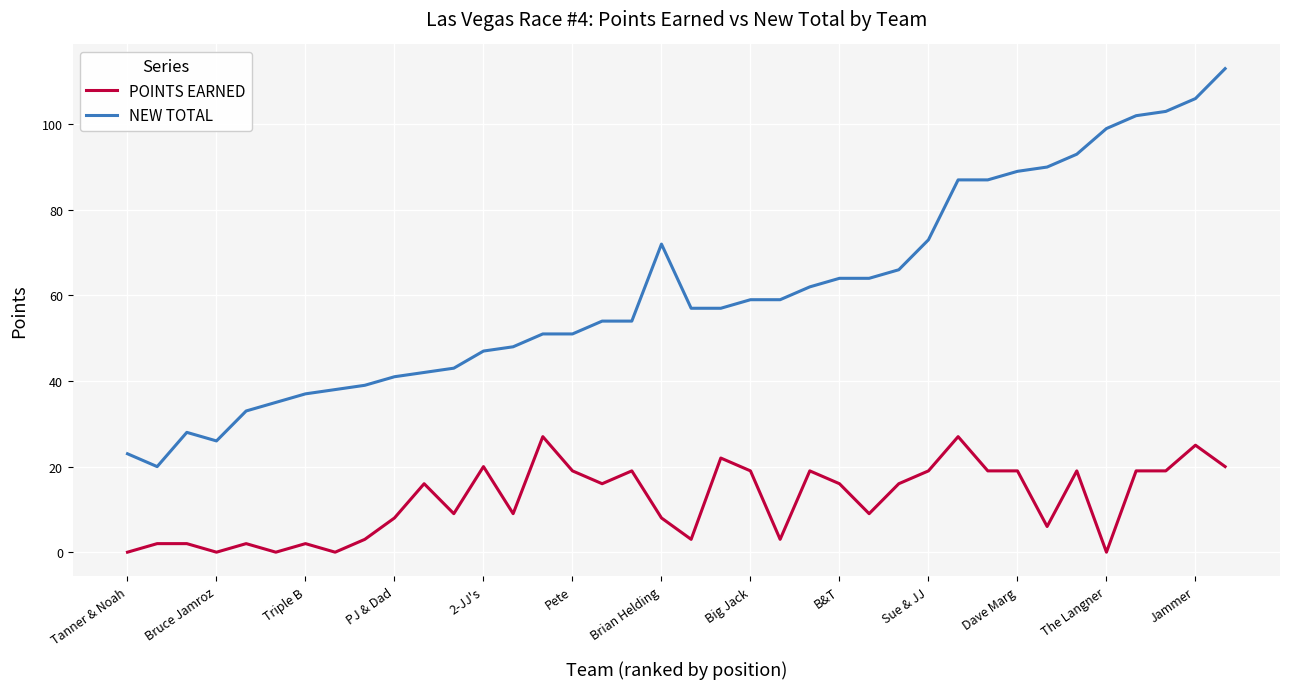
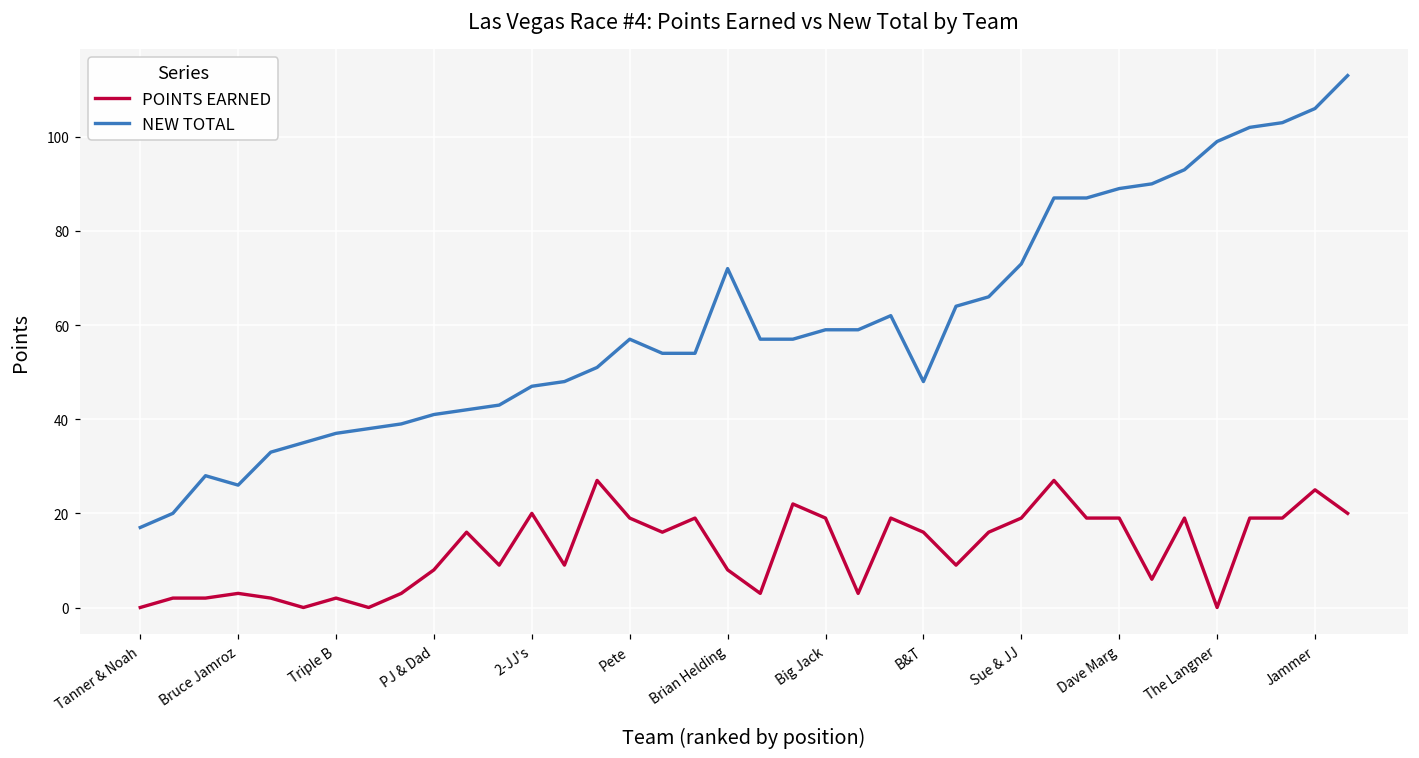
NEW TOTAL, Tanner & Noah: 23 -> 17
POINTS EARNED, Bruce Jamroz: 0 -> 3
NEW TOTAL, Pete: 51 -> 57
NEW TOTAL, B&T: 64 -> 48
